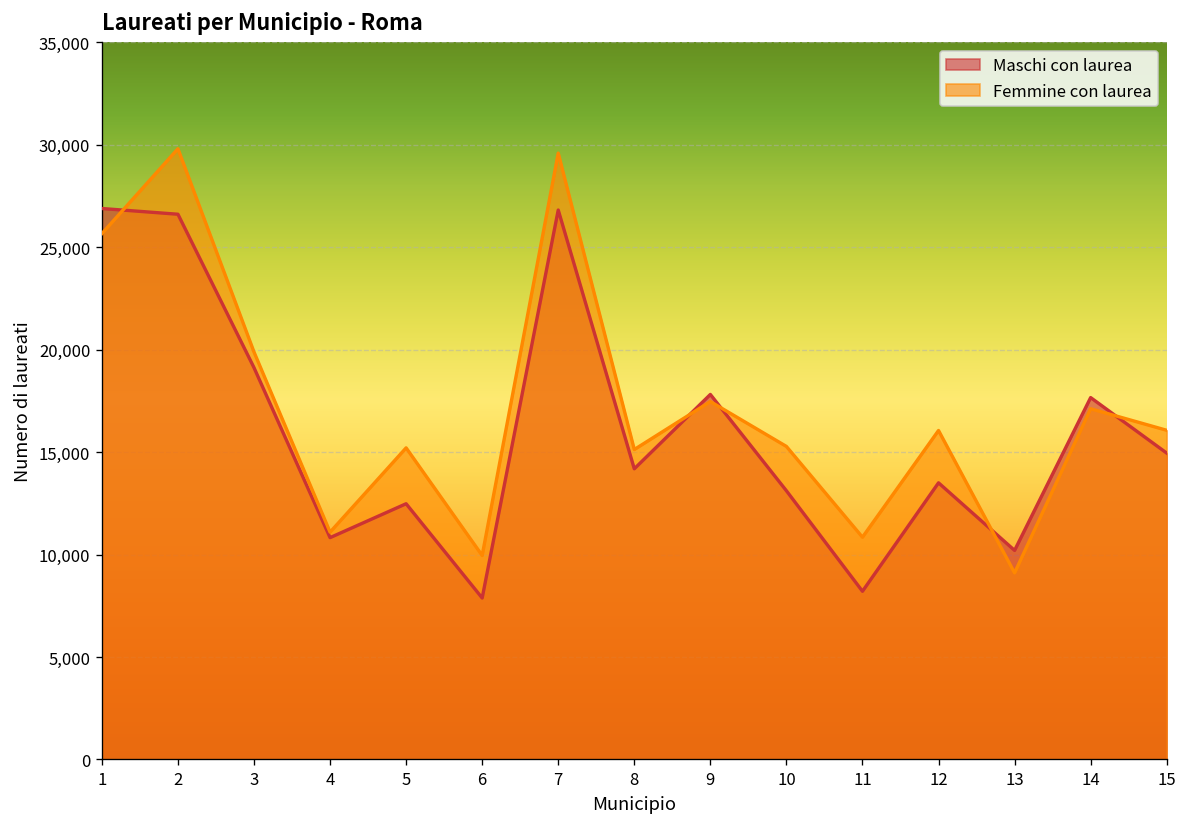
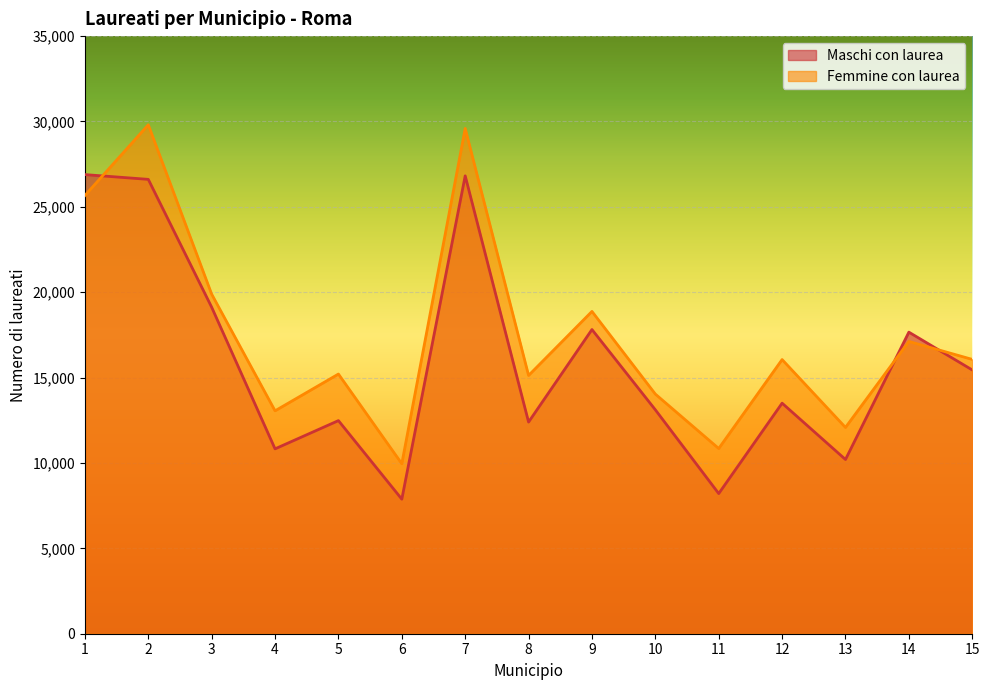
Femmine con laurea, 4: 11,100 -> 13,100
Maschi con laurea, 8: 14,200 -> 12,400
Femmine con laurea, 9: 17,500 -> 18,900
Femmine con laurea, 10: 15,300 -> 14,000
Femmine con laurea, 13: 9,100 -> 12,100
Maschi con laurea, 15: 15,000 -> 15,400
